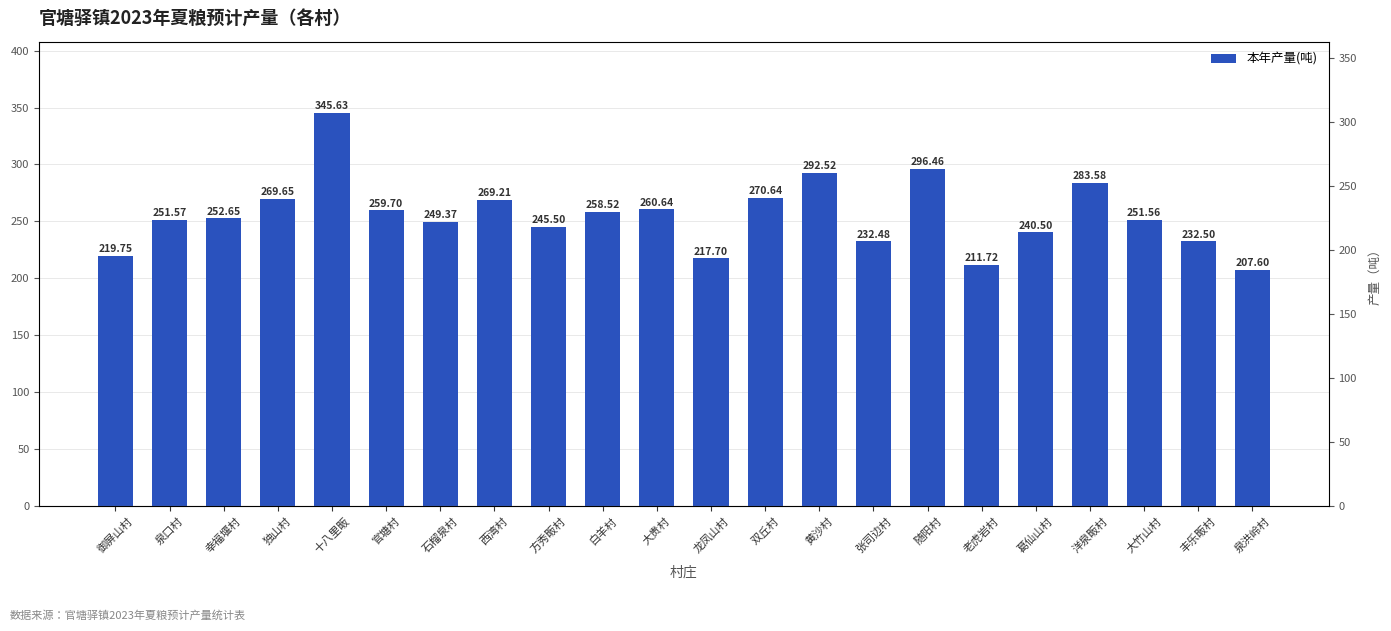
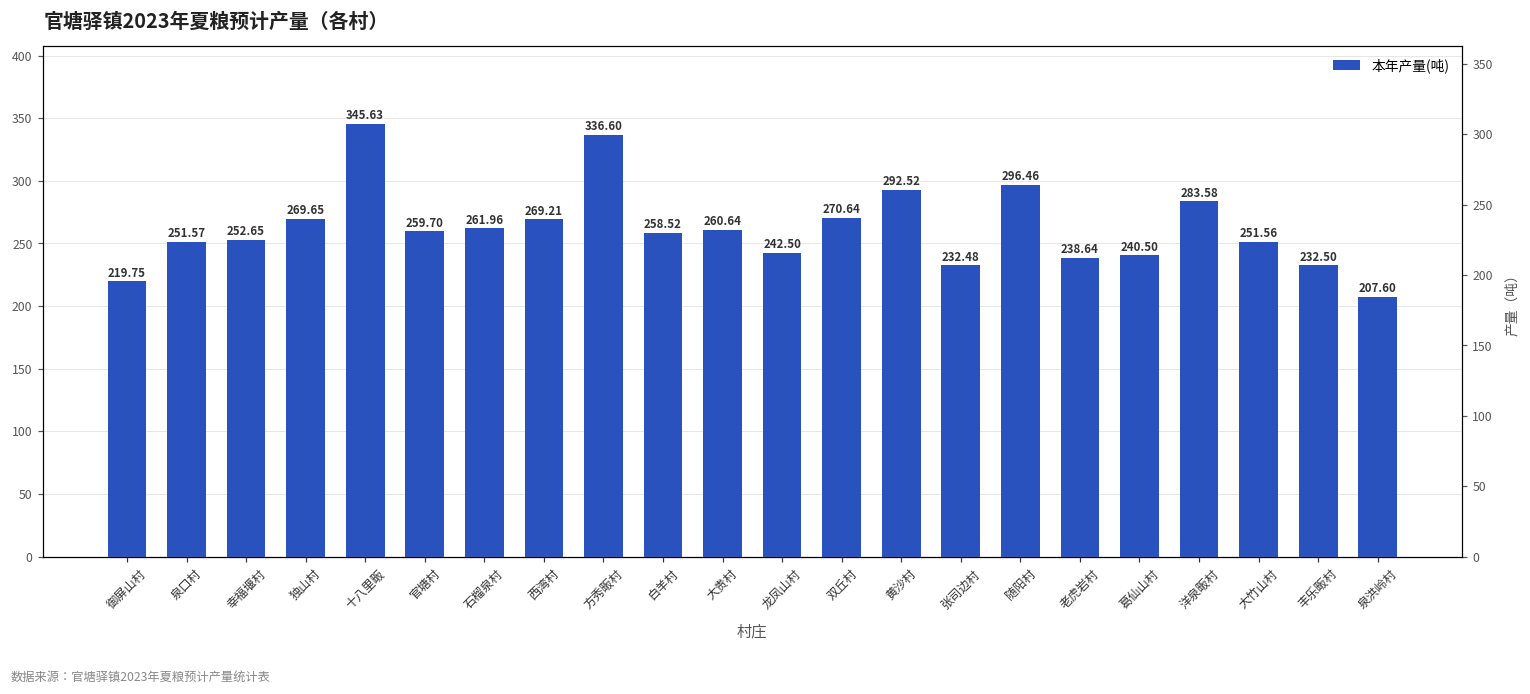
石榴泉村: 249.37 -> 261.96
方秀畈村: 245.50 -> 336.60
龙凤山村: 217.70 -> 242.50
老虎岩村: 211.72 -> 238.64
